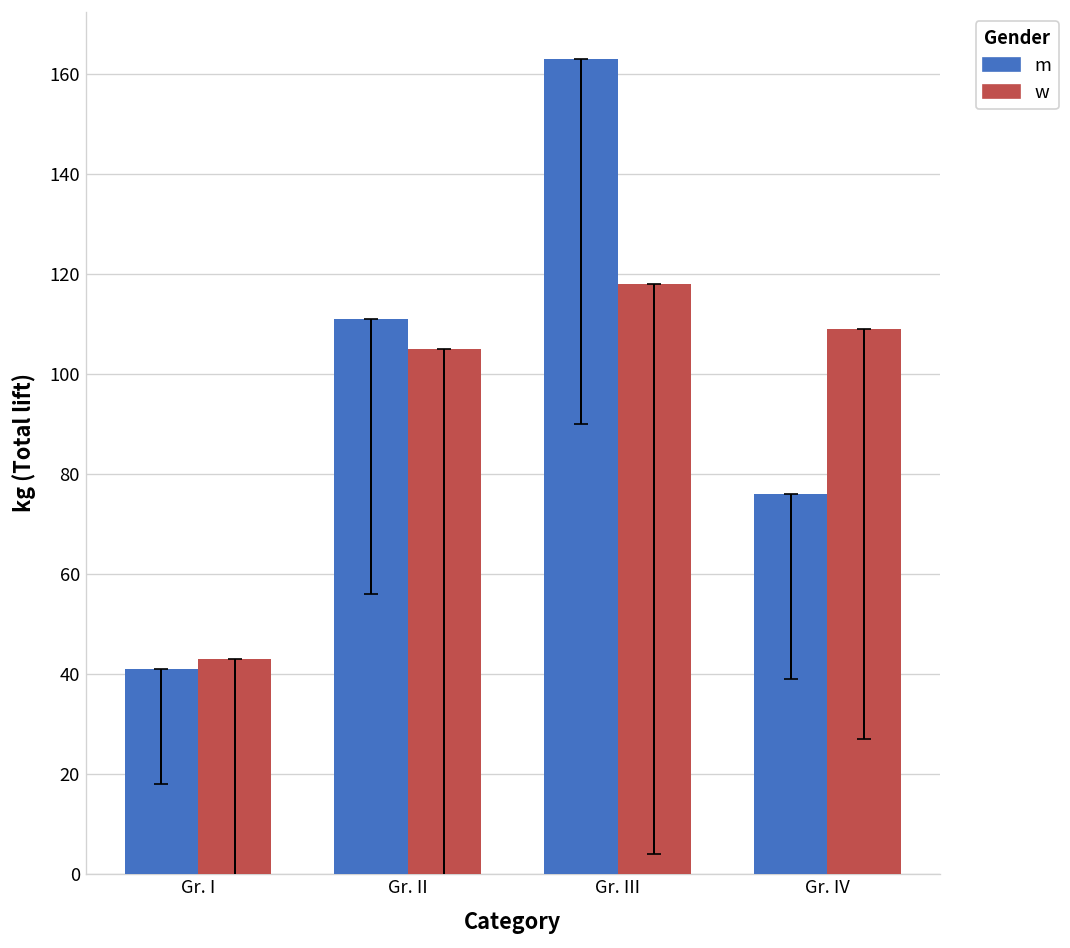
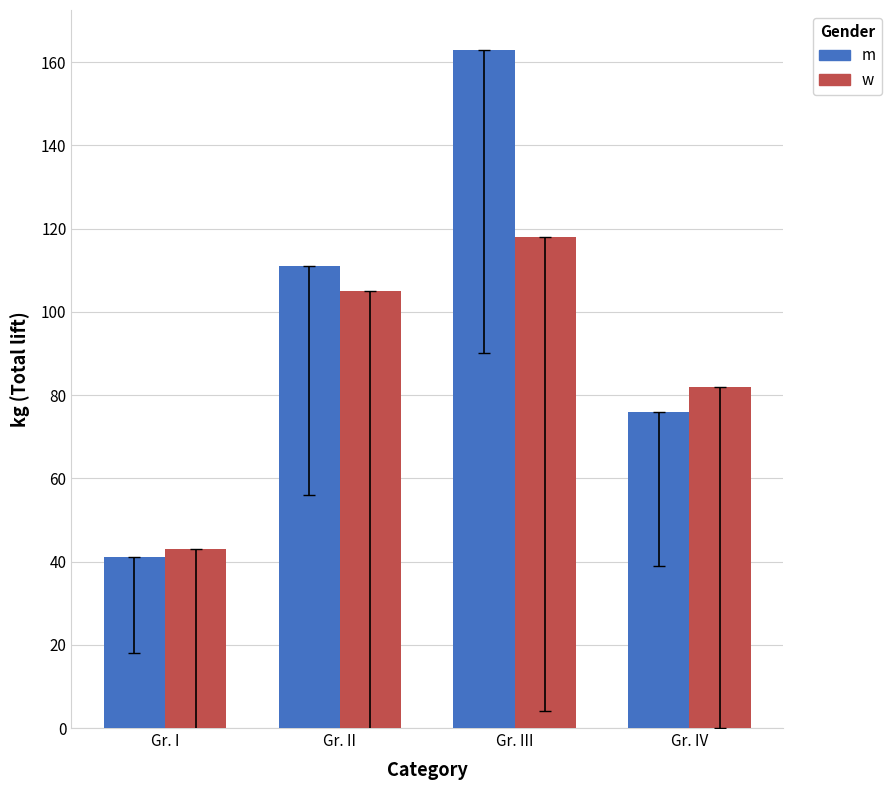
w, Gr. IV: 109 -> 82
